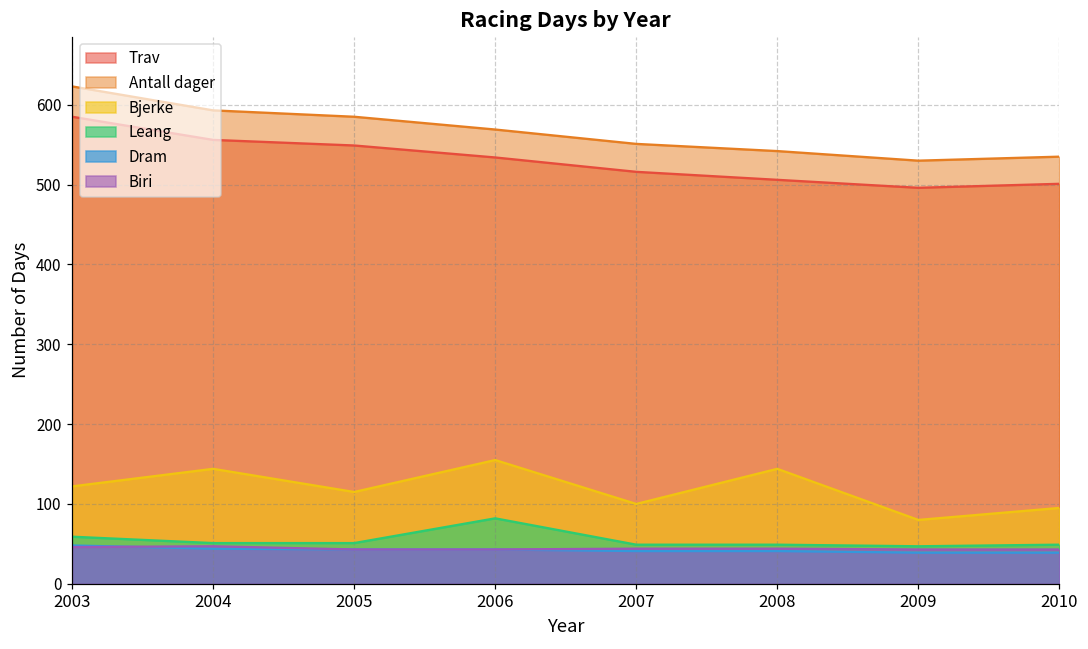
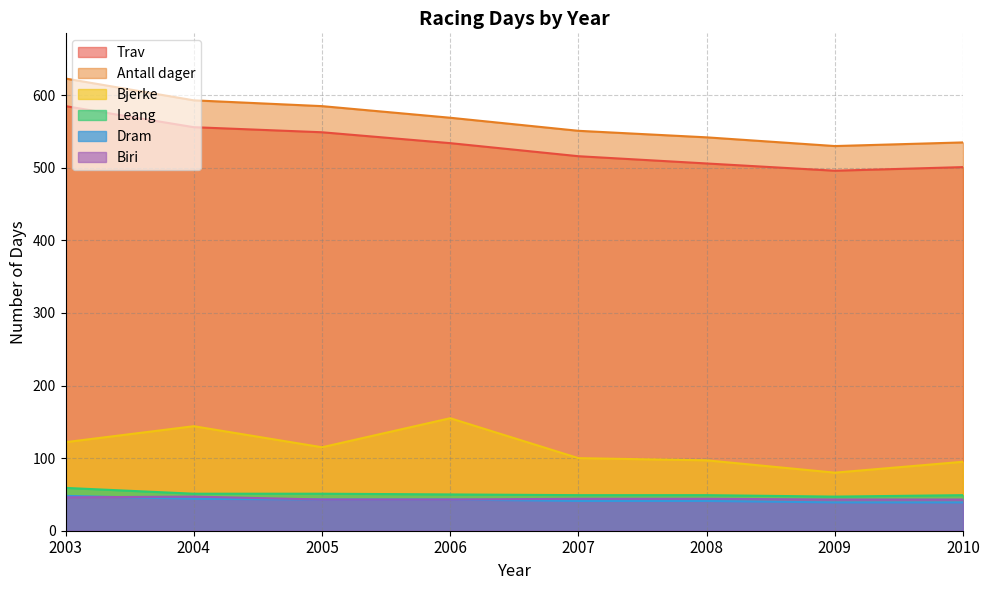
Leang, 2006: 80 -> 50
Bjerke, 2008: 140 -> 100
